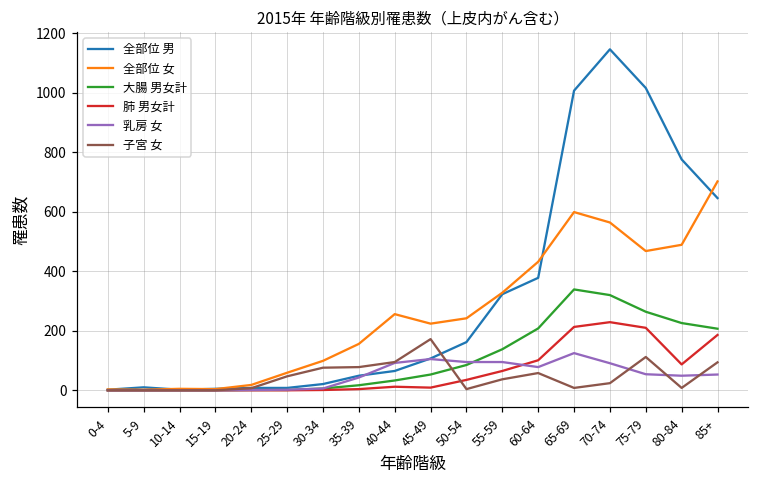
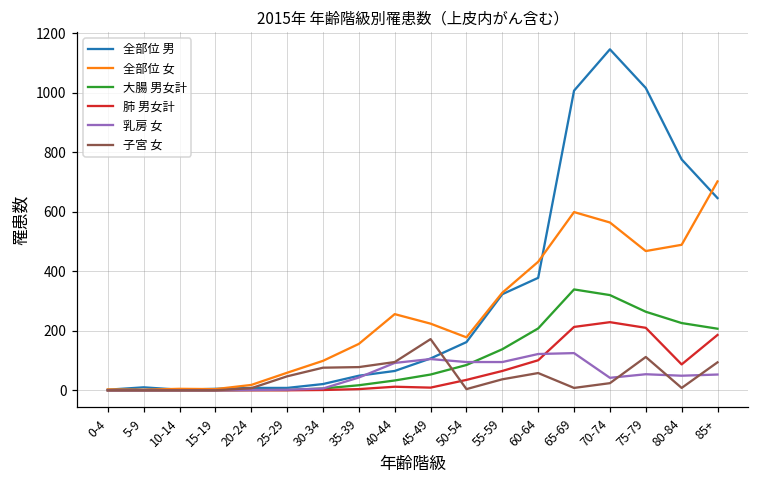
全部位 女, 50-54: 240 -> 180
乳房 女, 60-64: 80 -> 120
乳房 女, 70-74: 90 -> 40
